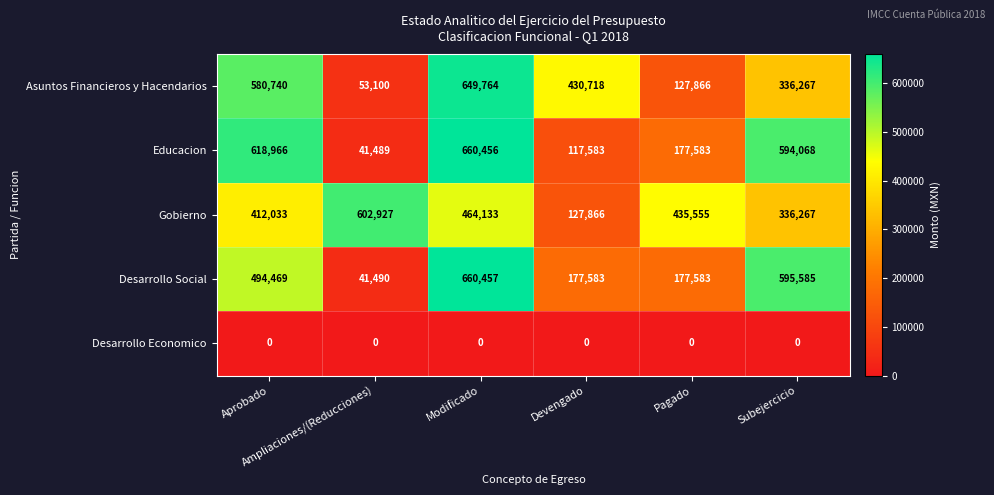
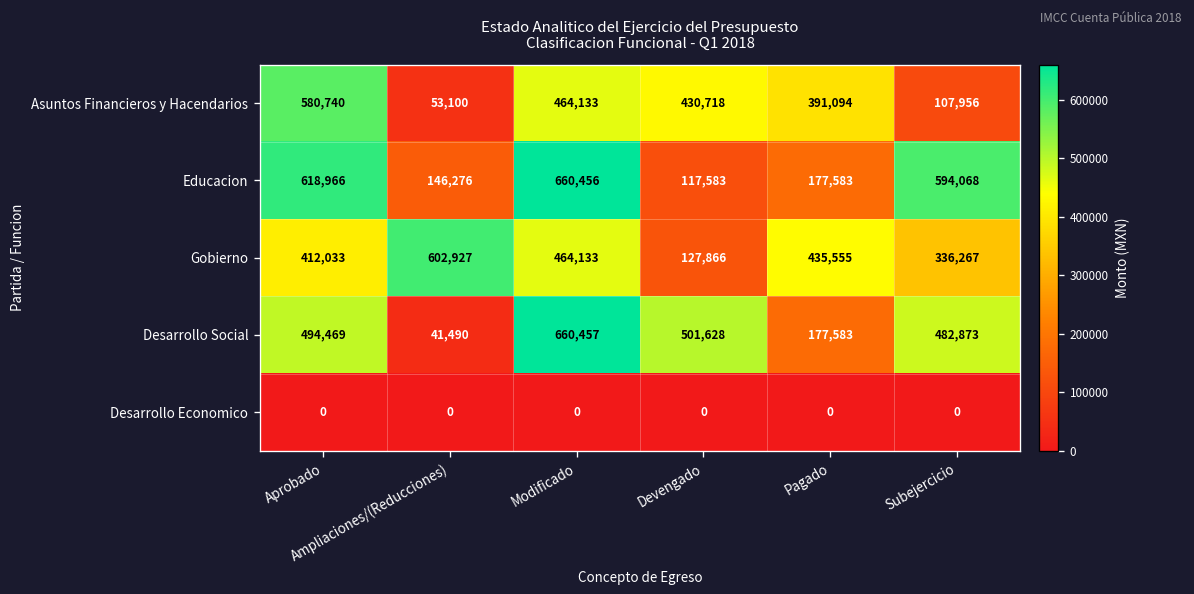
Asuntos Financieros y Hacendarios, Modificado: 649,764 -> 464,133
Asuntos Financieros y Hacendarios, Pagado: 127,866 -> 391,094
Asuntos Financieros y Hacendarios, Subejercicio: 336,267 -> 107,956
Educacion, Ampliaciones/(Reducciones): 41,489 -> 146,276
Desarrollo Social, Devengado: 177,583 -> 501,628
Desarrollo Social, Subejercicio: 595,585 -> 482,873
